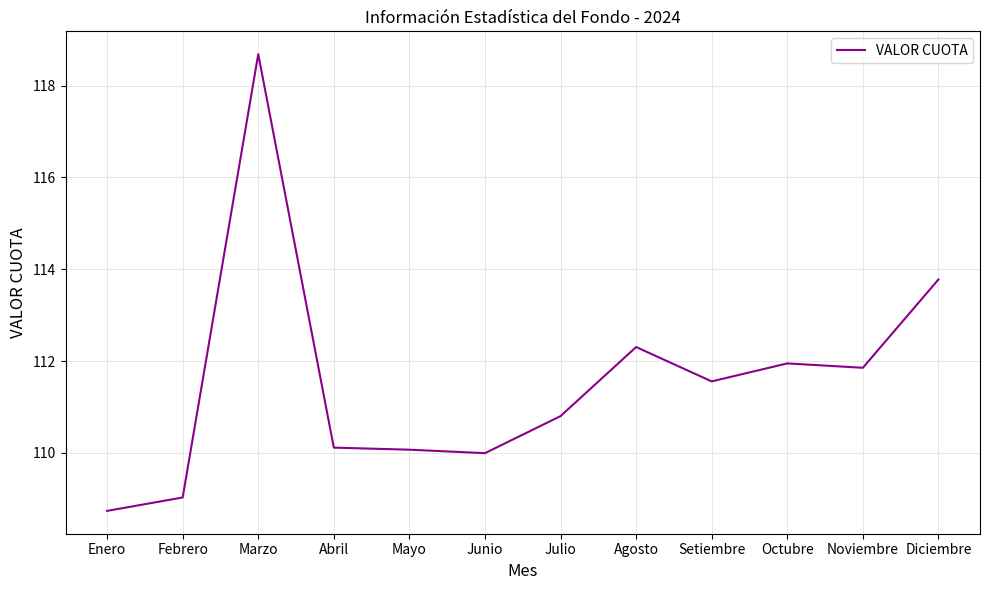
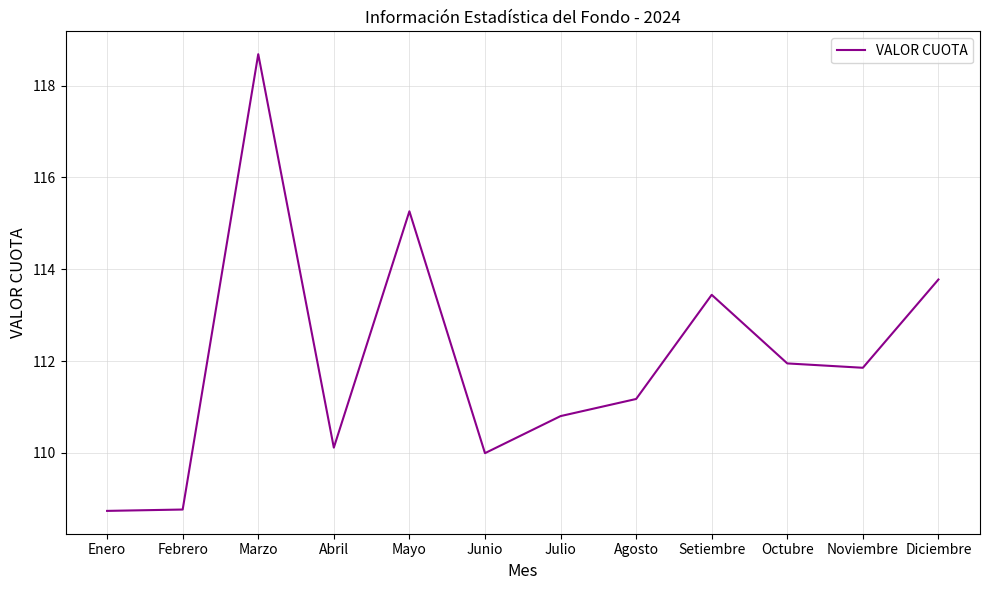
Febrero: 109.0 -> 108.8
Mayo: 110.1 -> 115.3
Agosto: 112.3 -> 111.2
Setiembre: 111.6 -> 113.4
